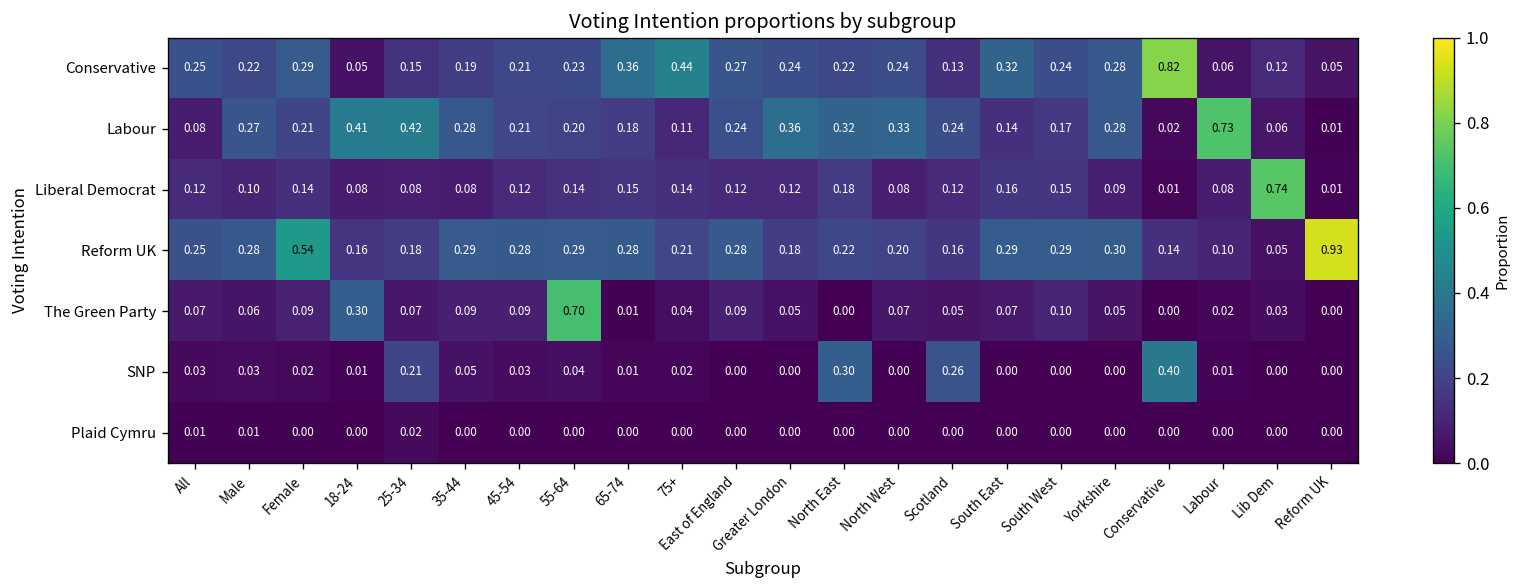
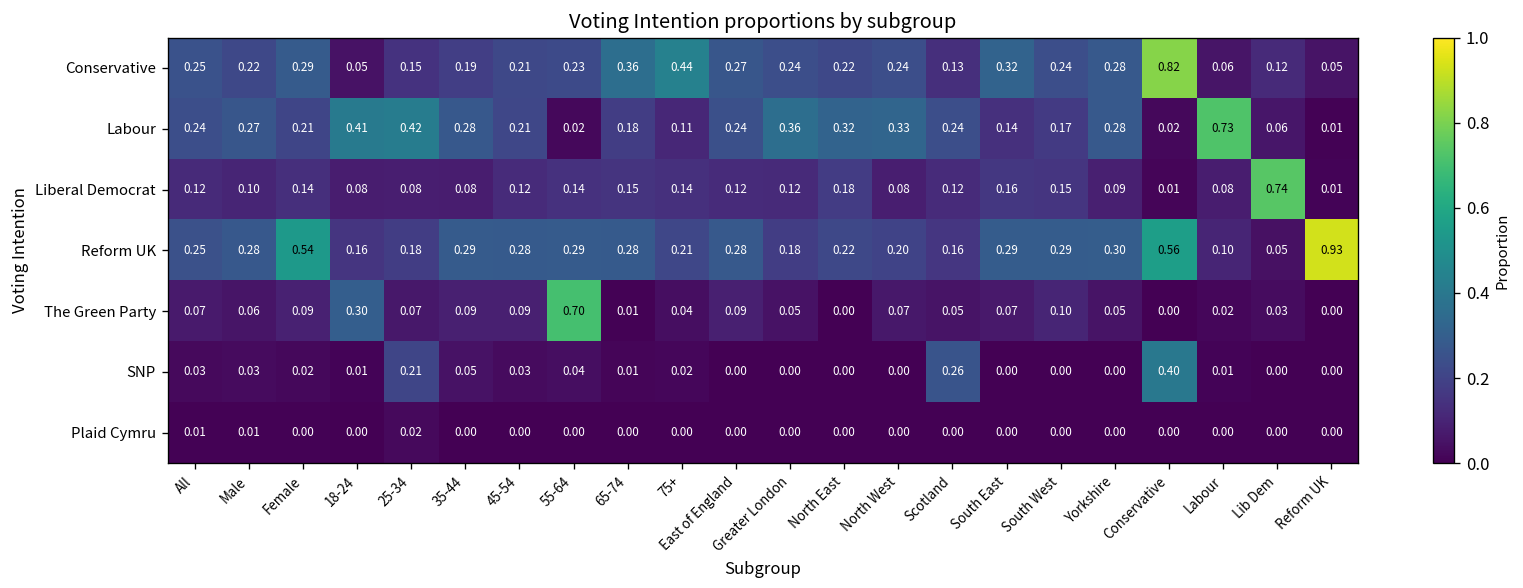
Labour, All: 0.08 -> 0.24
Labour, 55-64: 0.20 -> 0.02
Reform UK, Conservative: 0.14 -> 0.56
SNP, North East: 0.30 -> 0.00
